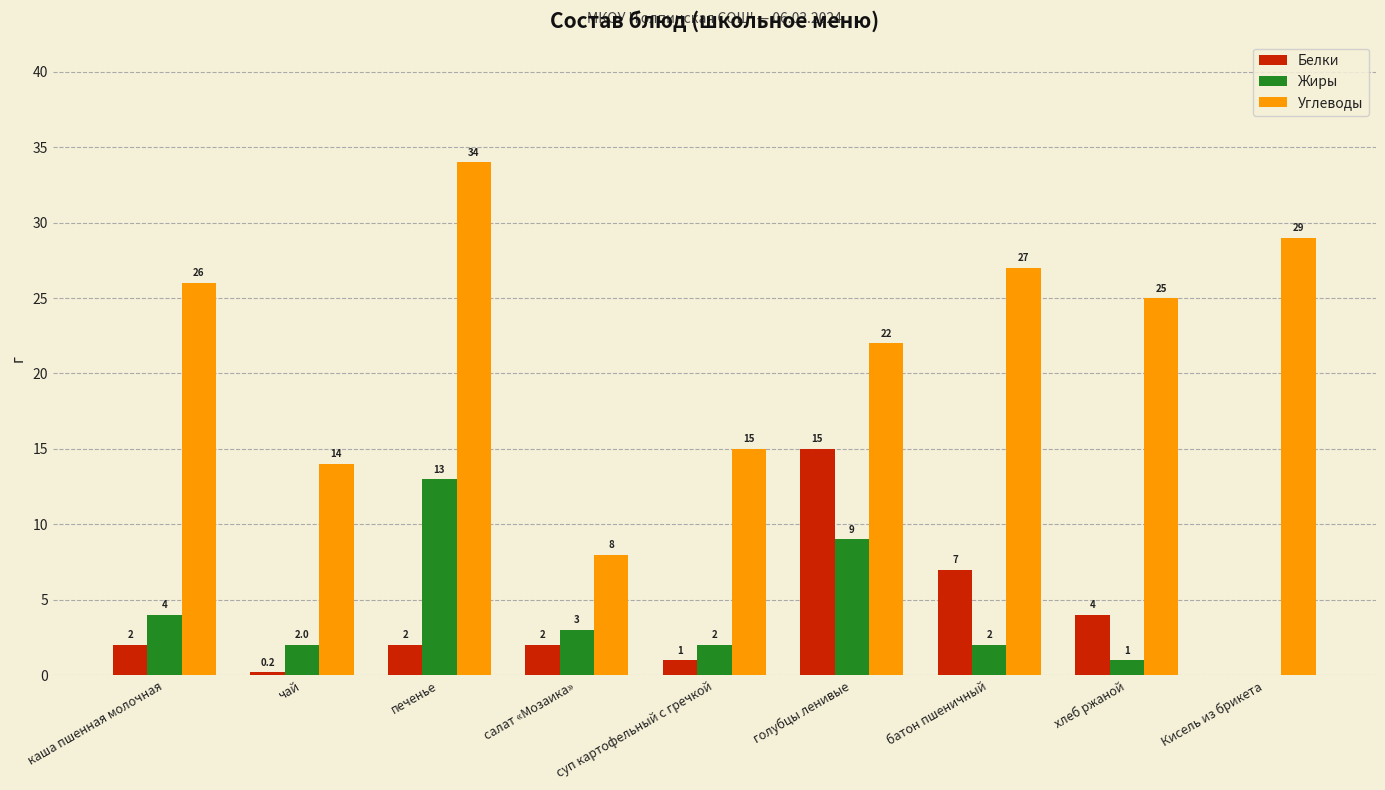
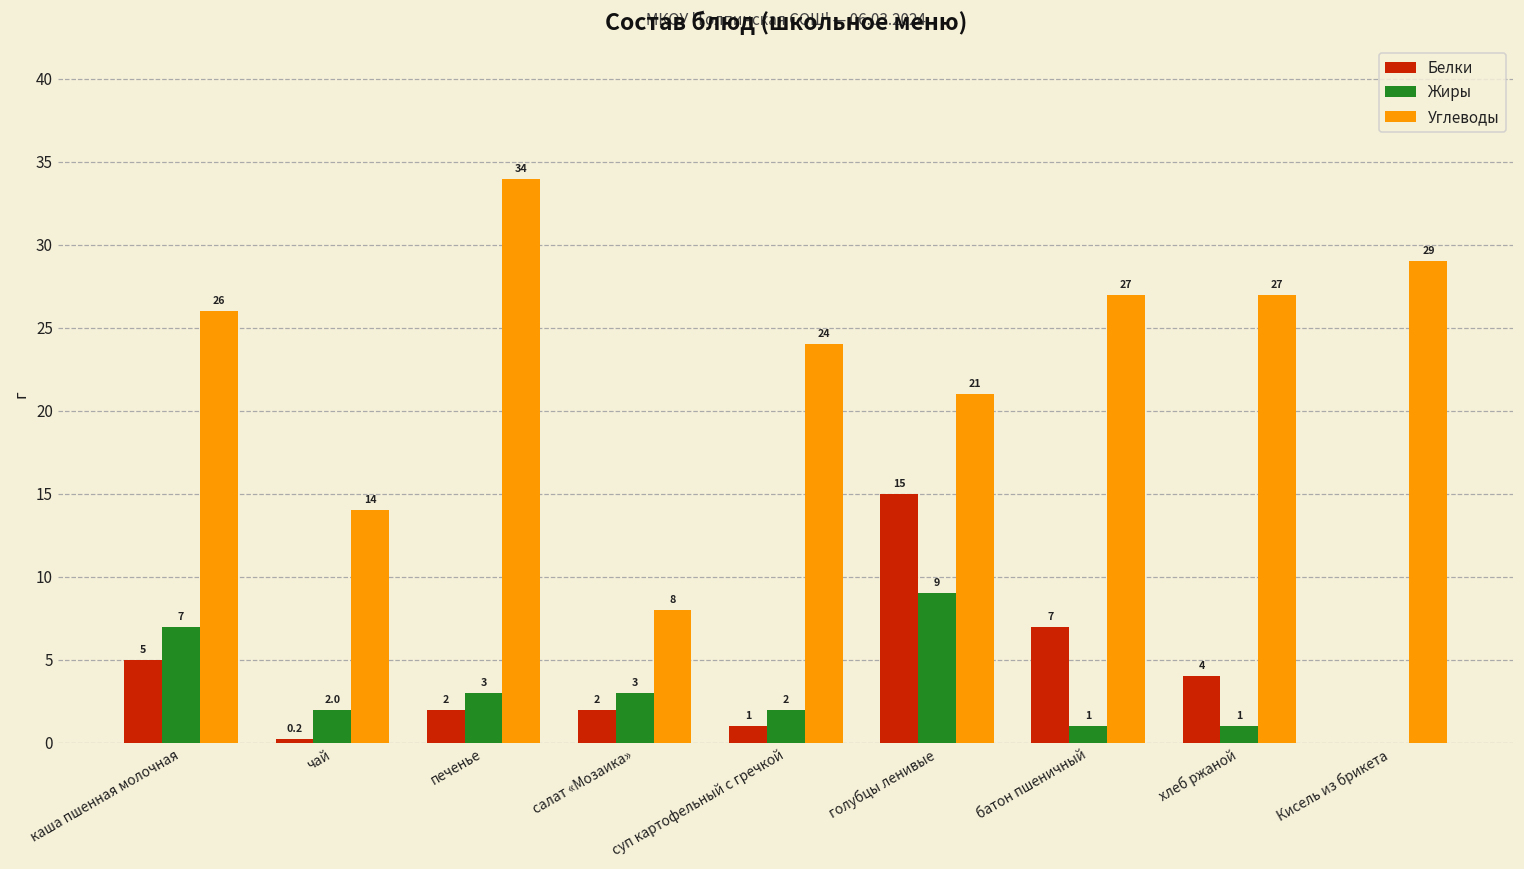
Белки, каша пшенная молочная: 2 -> 5
Жиры, каша пшенная молочная: 4 -> 7
Жиры, печенье: 13 -> 3
Углеводы, суп картофельный с гречкой: 15 -> 24
Углеводы, голубцы ленивые: 22 -> 21
Жиры, батон пшеничный: 2 -> 1
Углеводы, хлеб ржаной: 25 -> 27
